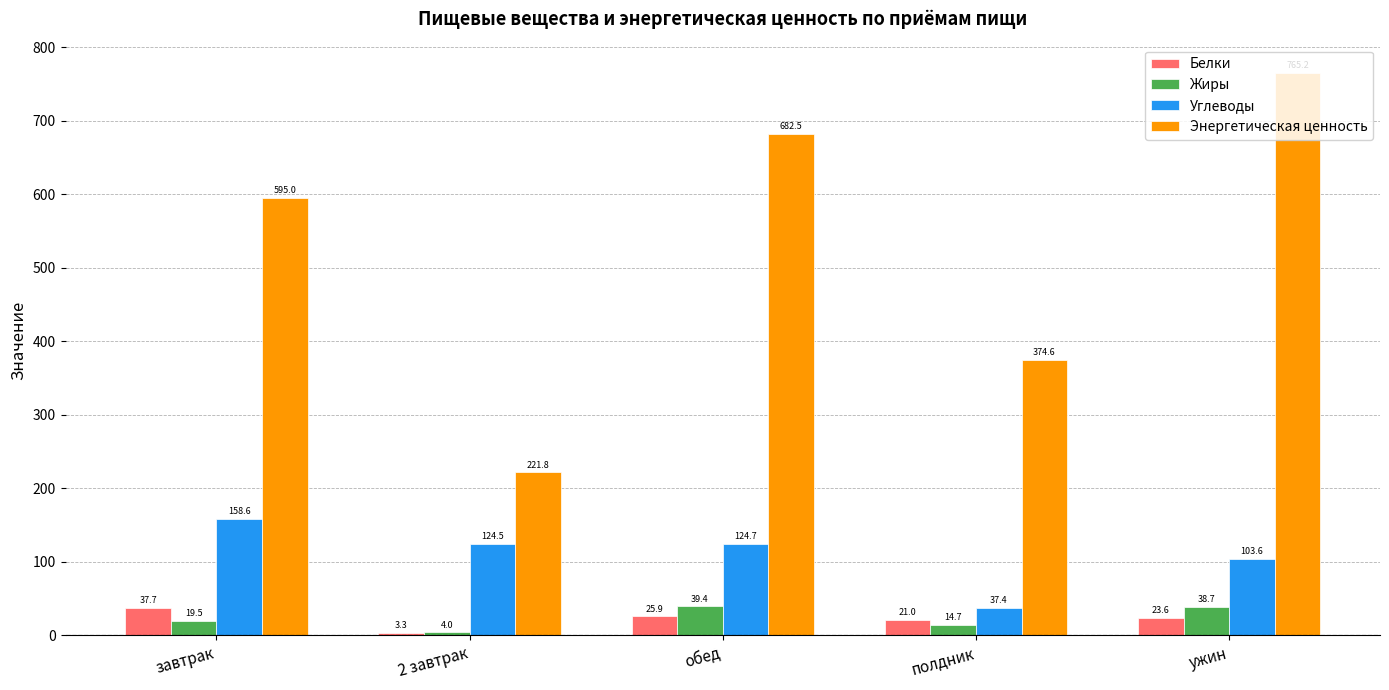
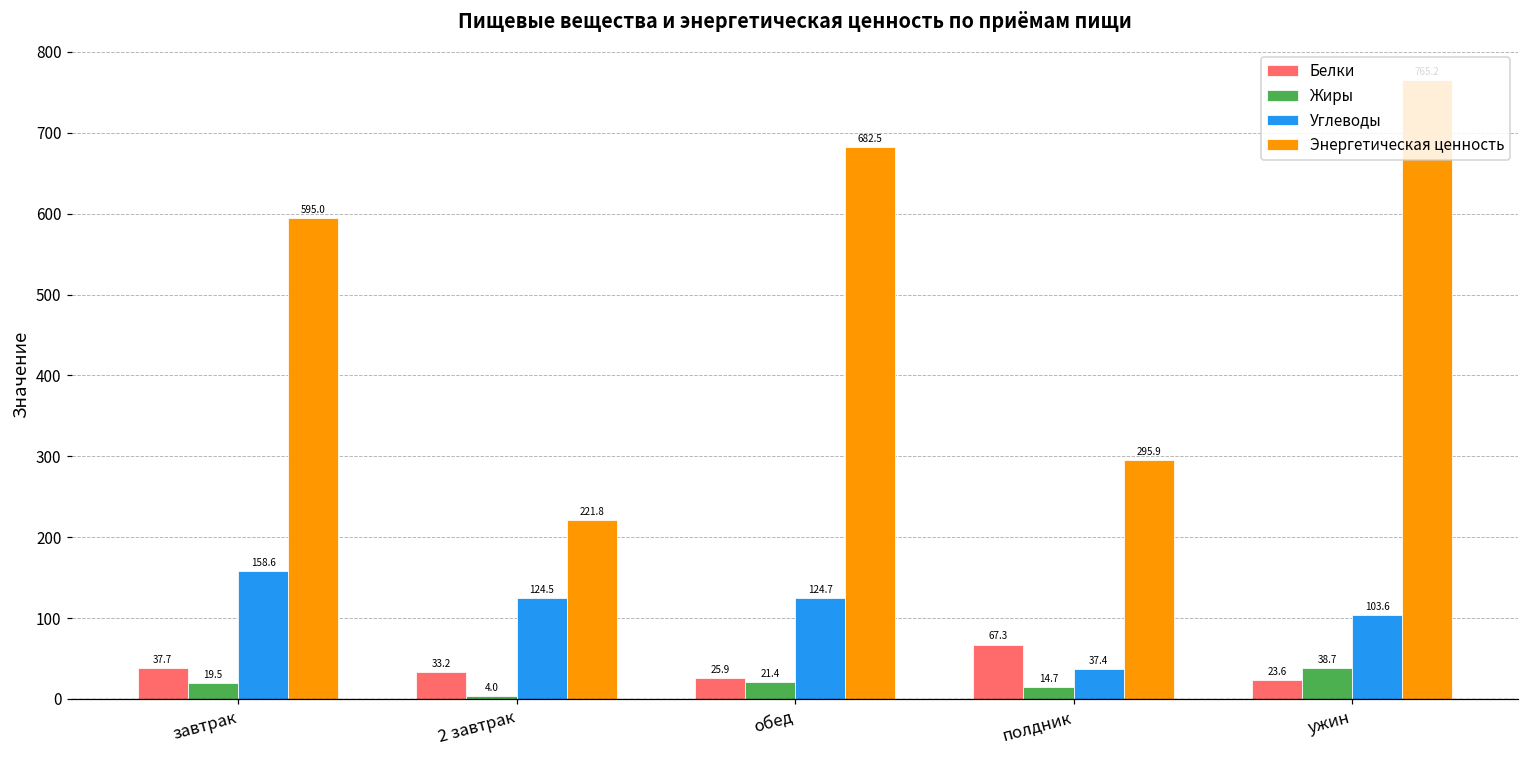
Белки, 2 завтрак: 3.3 -> 33.2
Жиры, обед: 39.4 -> 21.4
Белки, полдник: 21.0 -> 67.3
Энергетическая ценность, полдник: 374.6 -> 295.9
